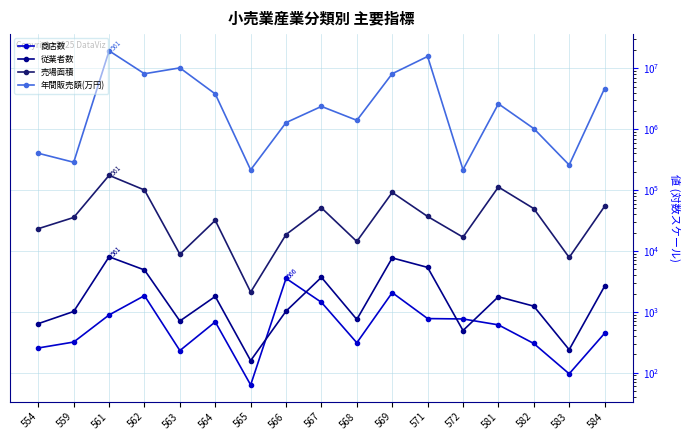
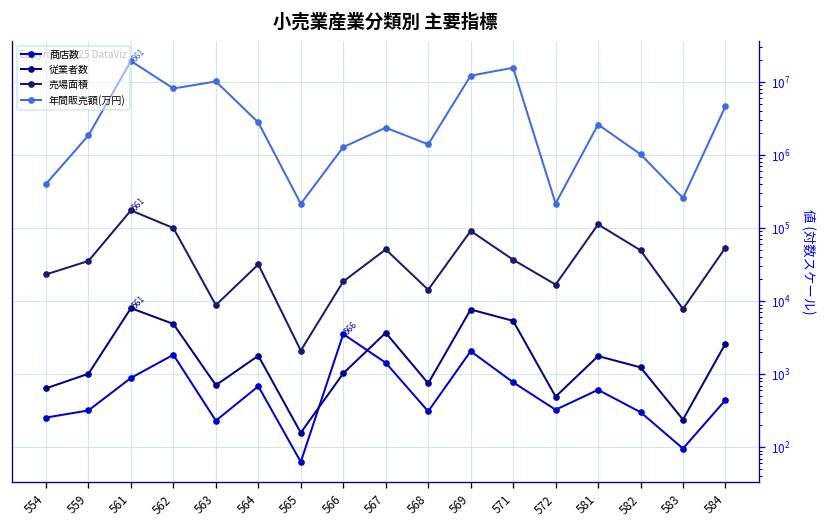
年間販売額(万円), 559: 300000 -> 1900000
年間販売額(万円), 564: 4000000 -> 3000000
年間販売額(万円), 569: 8000000 -> 12000000
商店数, 572: 800 -> 300
